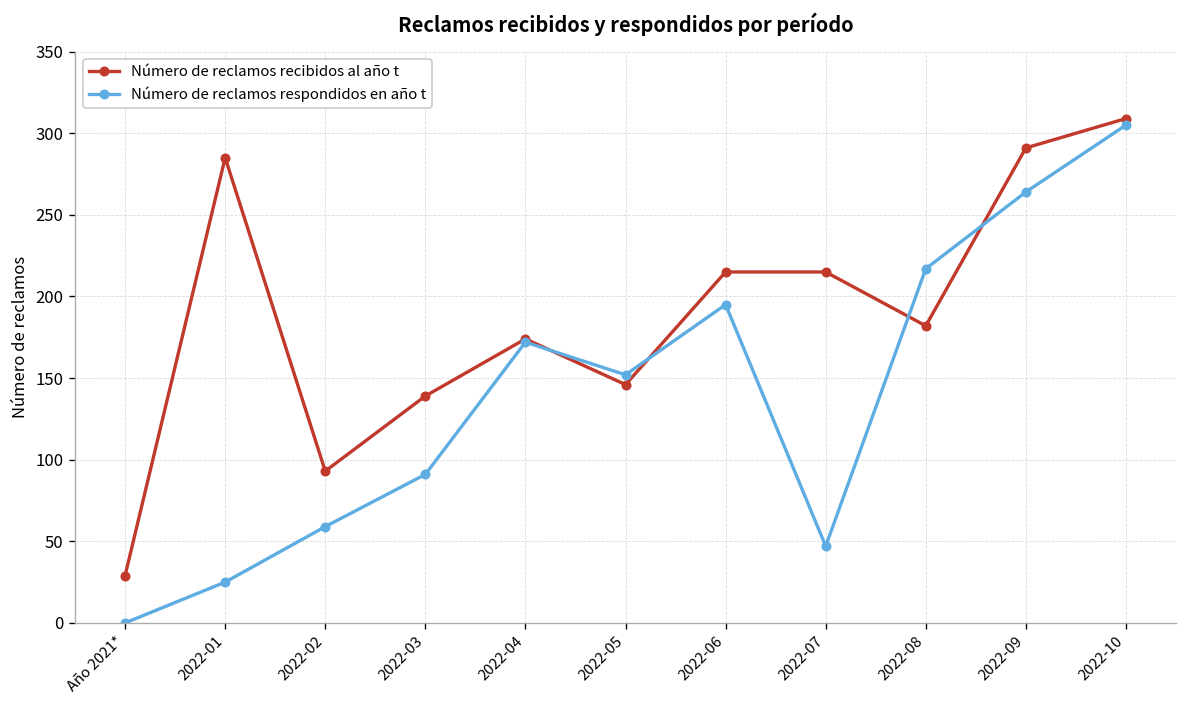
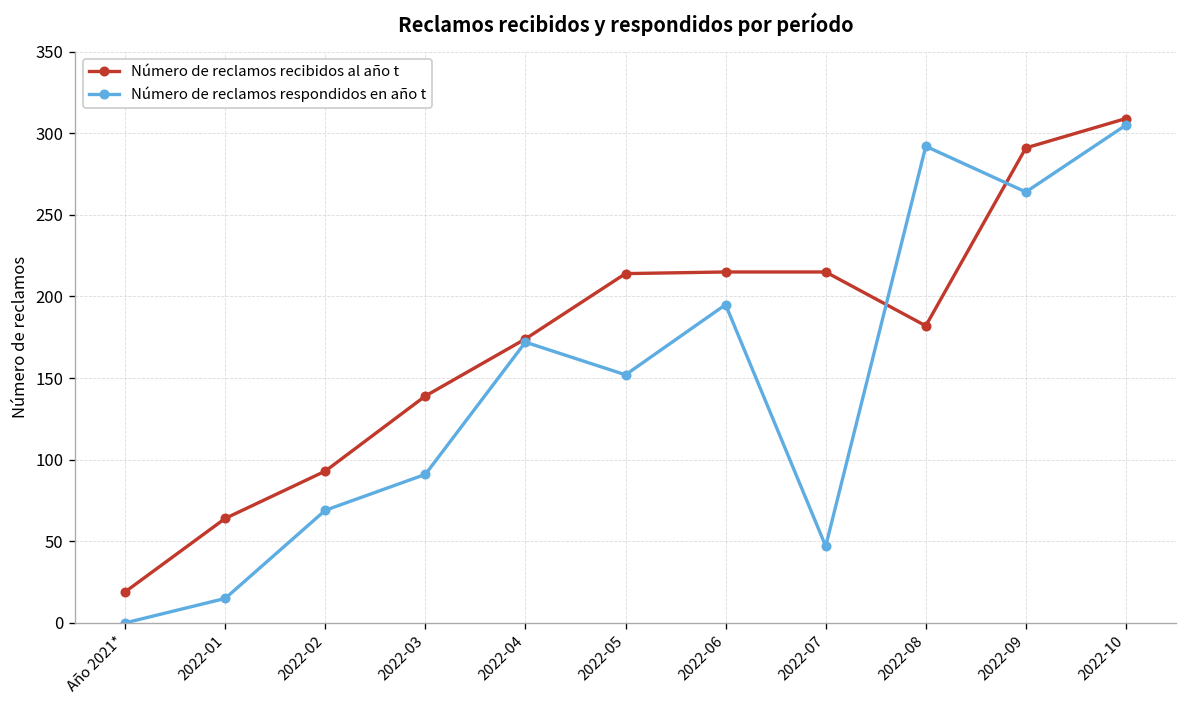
Número de reclamos recibidos al año t, Año 2021*: 29 -> 19
Número de reclamos recibidos al año t, 2022-01: 285 -> 64
Número de reclamos respondidos en año t, 2022-01: 25 -> 15
Número de reclamos respondidos en año t, 2022-02: 59 -> 69
Número de reclamos recibidos al año t, 2022-05: 146 -> 214
Número de reclamos respondidos en año t, 2022-08: 217 -> 292
